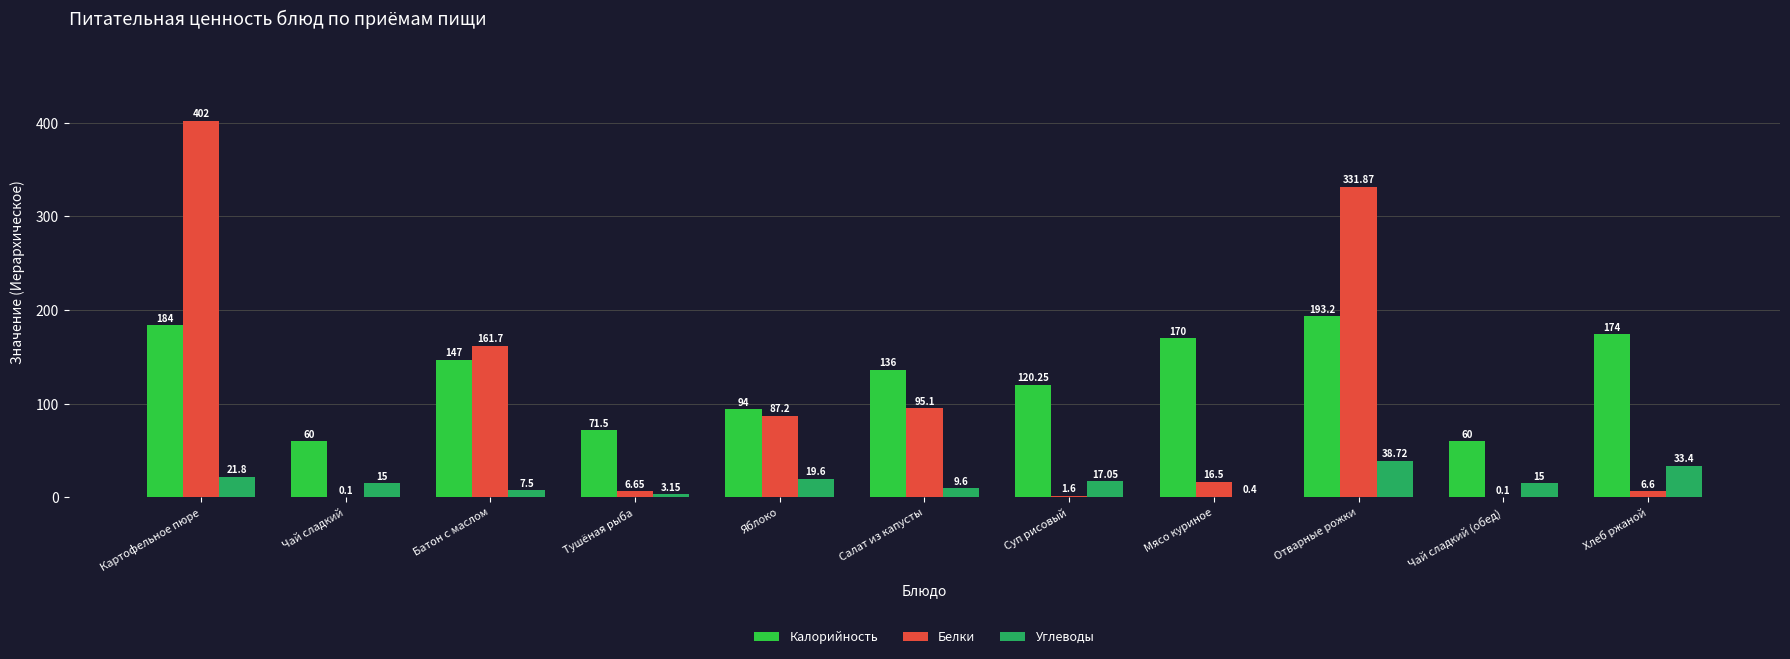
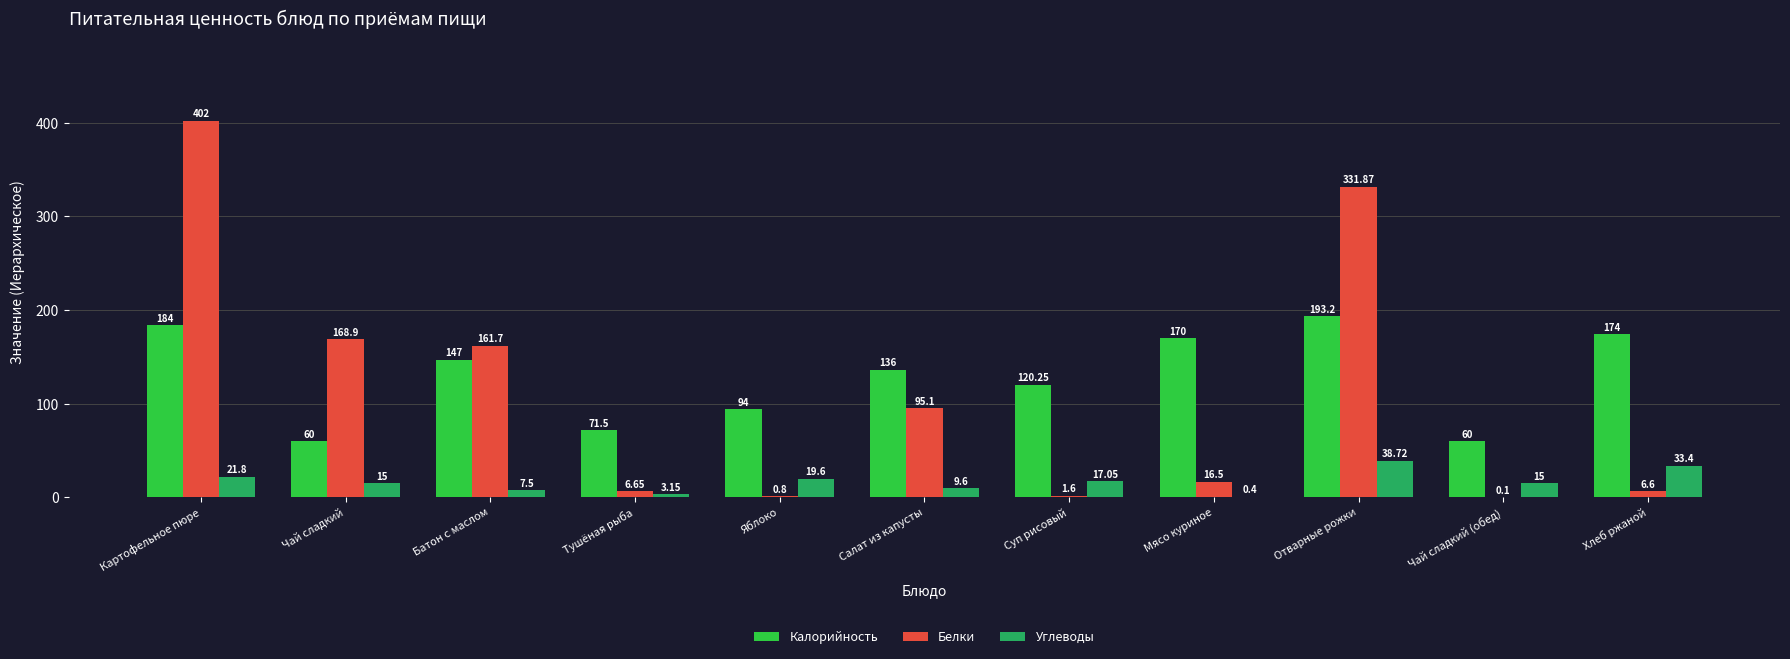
Белки, Чай сладкий: 0.1 -> 168.9
Белки, Яблоко: 87.2 -> 0.8
